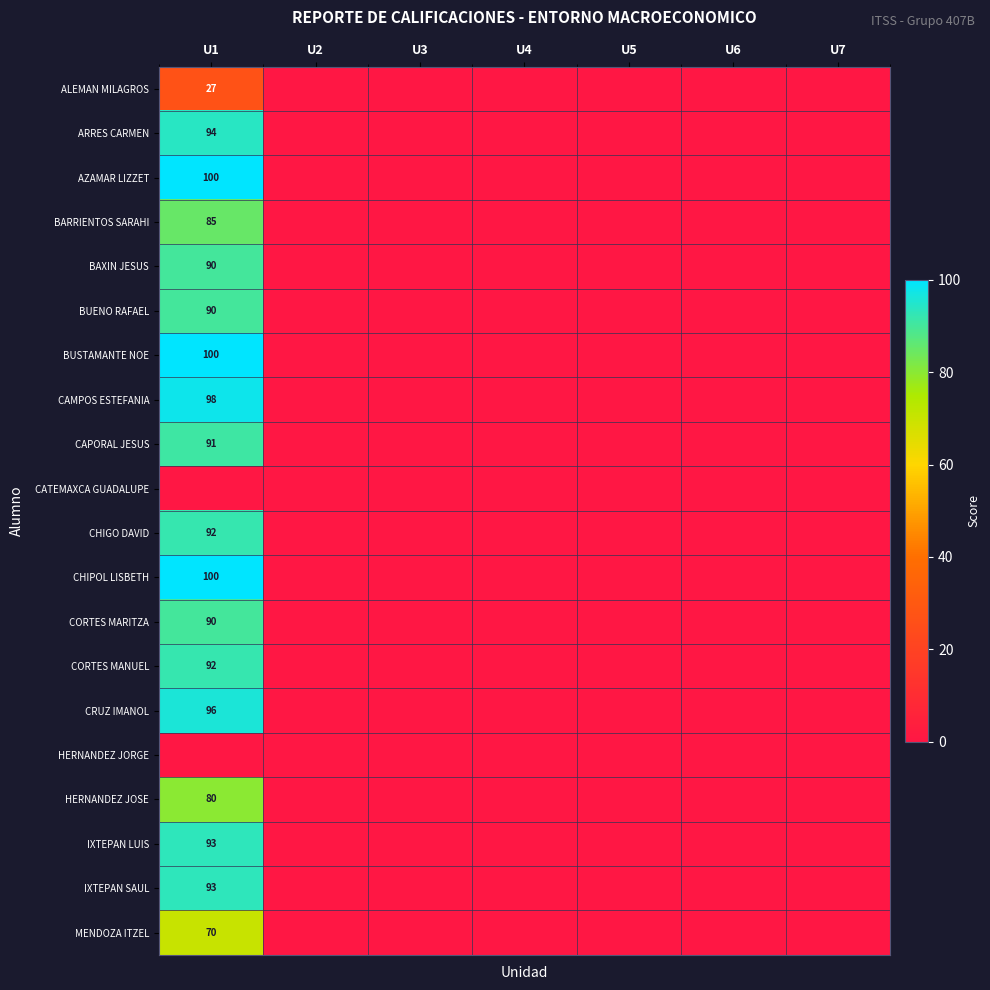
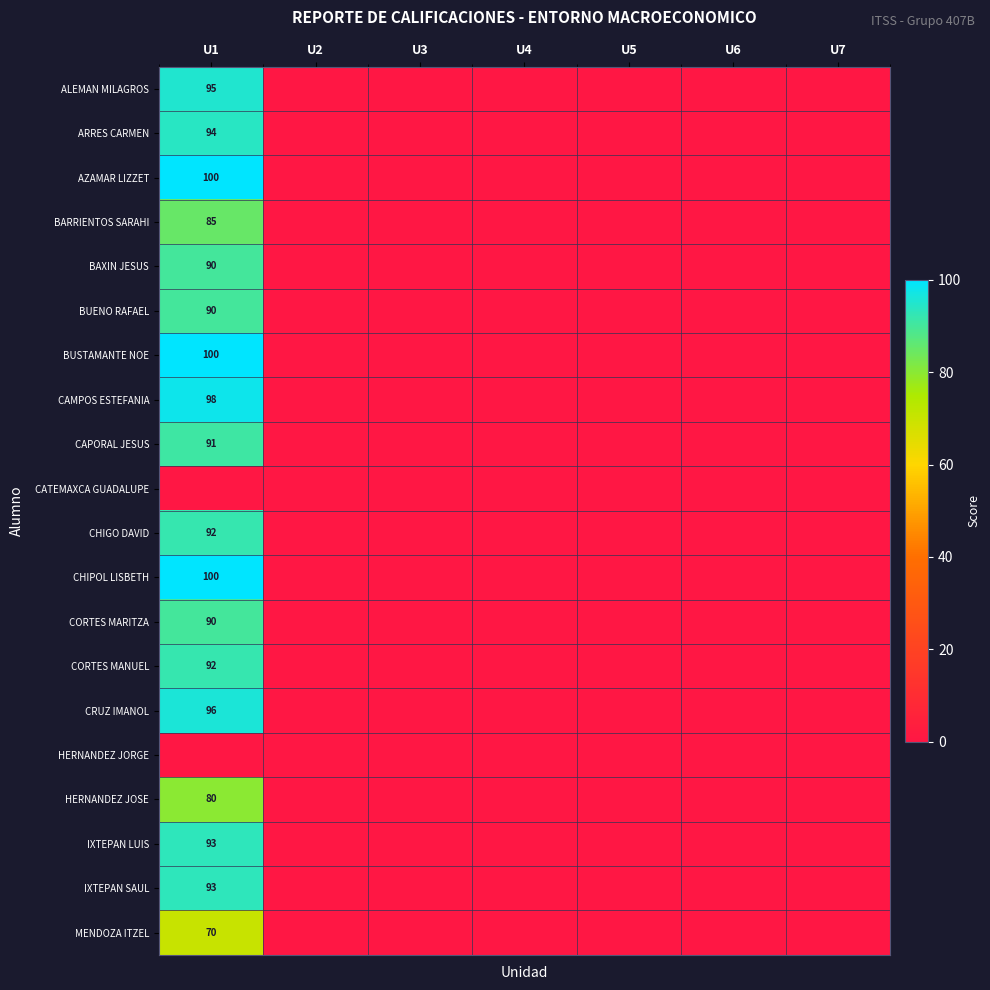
ALEMAN MILAGROS, U1: 27 -> 95
